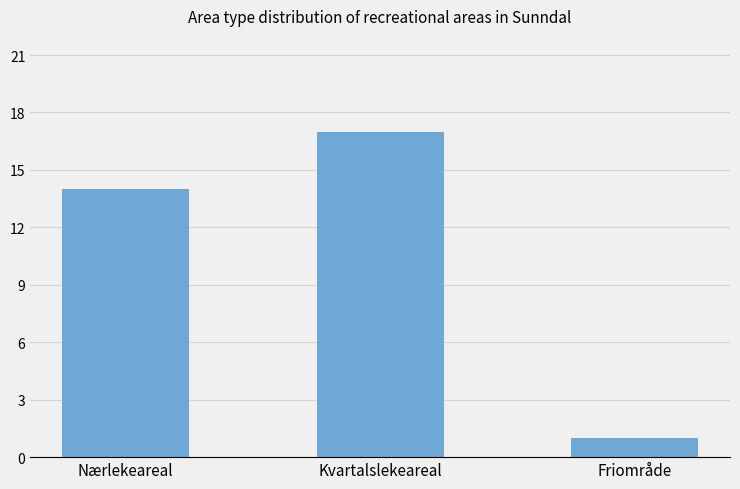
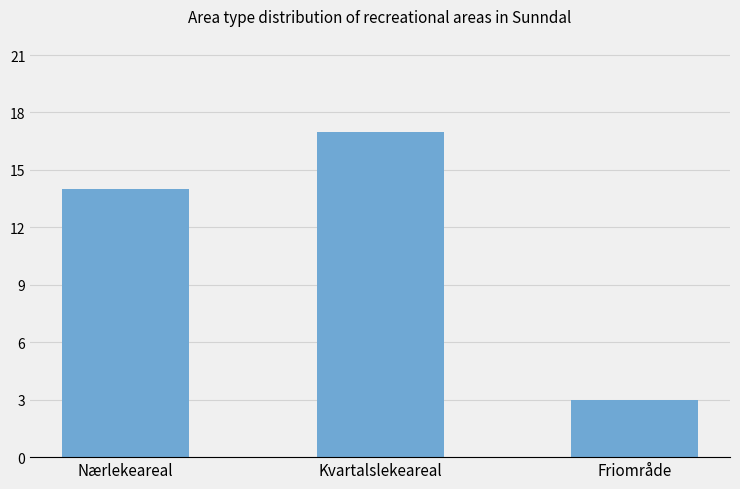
Friområde: 1 -> 3
